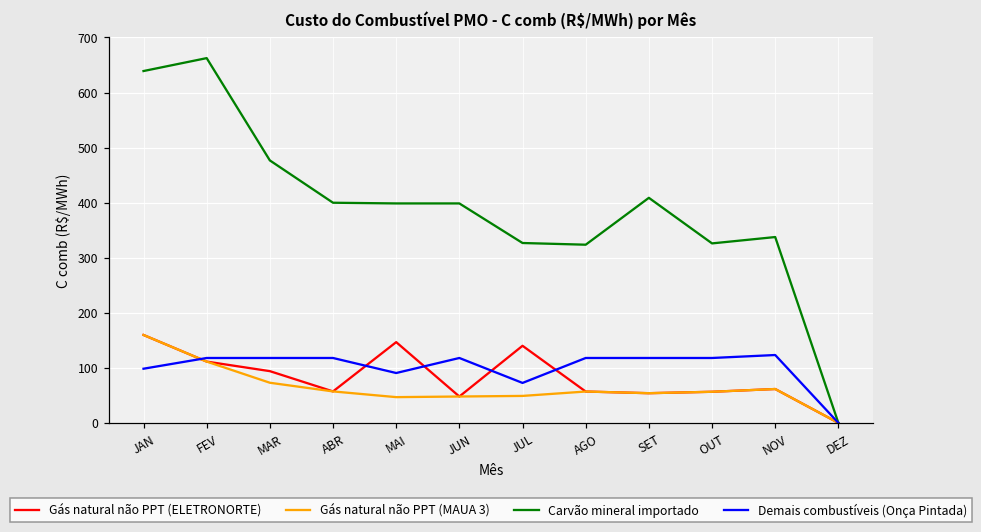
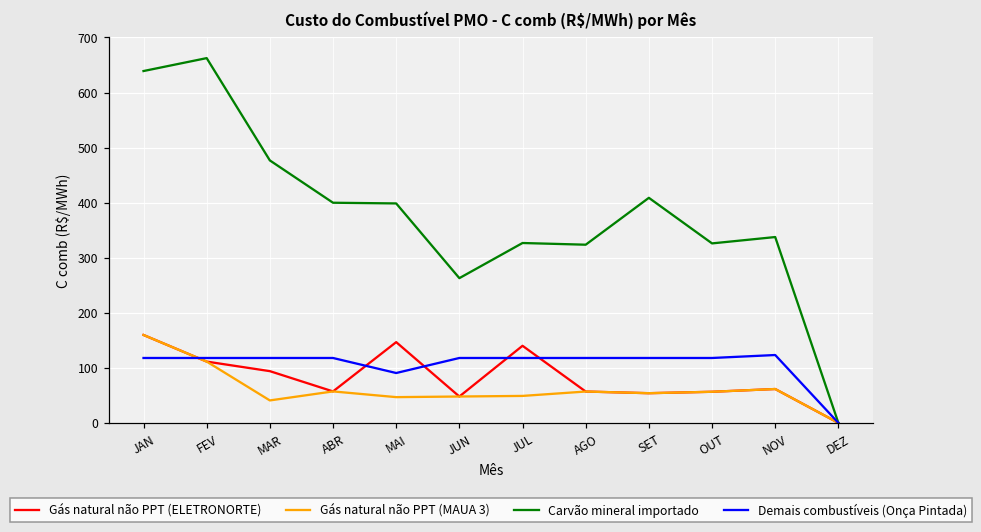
Demais combustíveis (Onça Pintada), JAN: 100 -> 120
Gás natural não PPT (MAUA 3), MAR: 70 -> 40
Carvão mineral importado, JUN: 400 -> 260
Demais combustíveis (Onça Pintada), JUL: 70 -> 120
